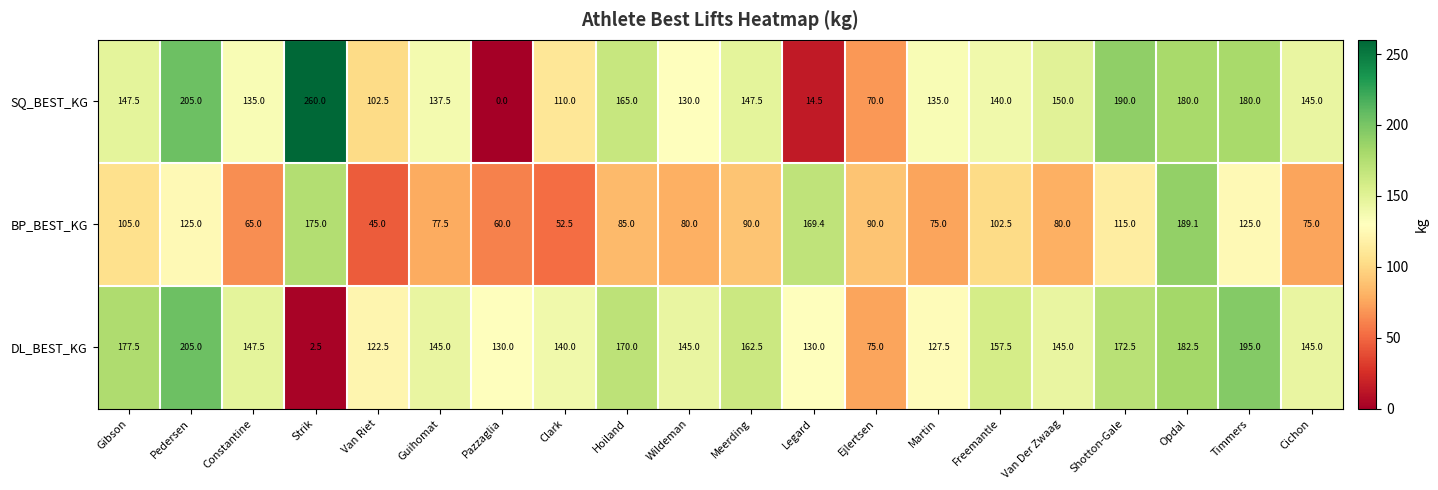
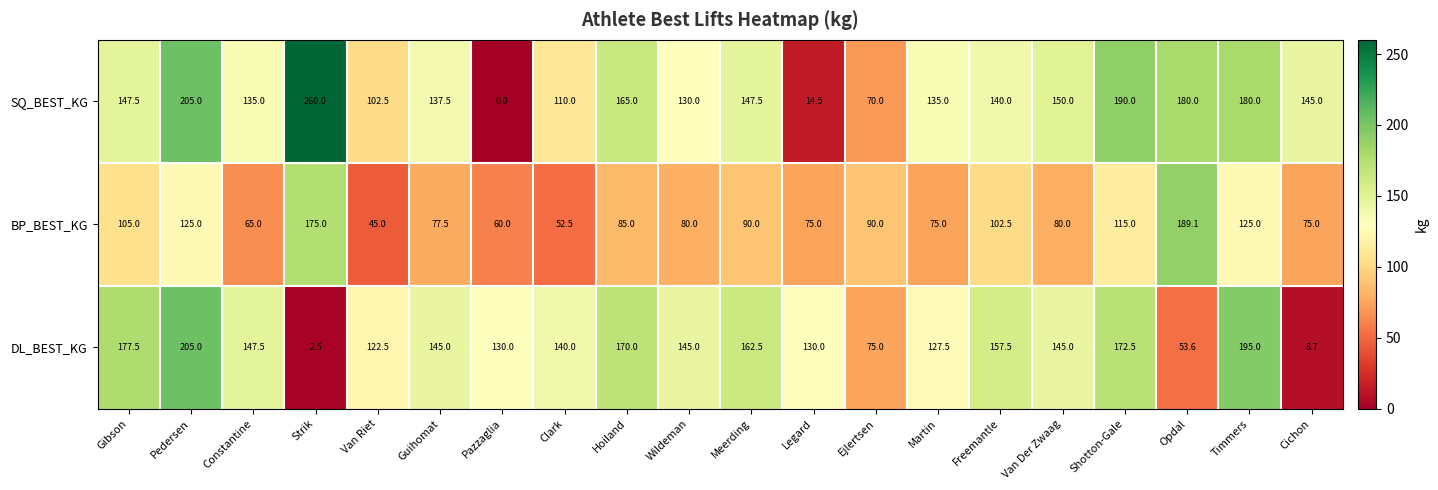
BP_BEST_KG, Legard: 169.4 -> 75.0
DL_BEST_KG, Opdal: 182.5 -> 53.6
DL_BEST_KG, Cichon: 145.0 -> 8.7
